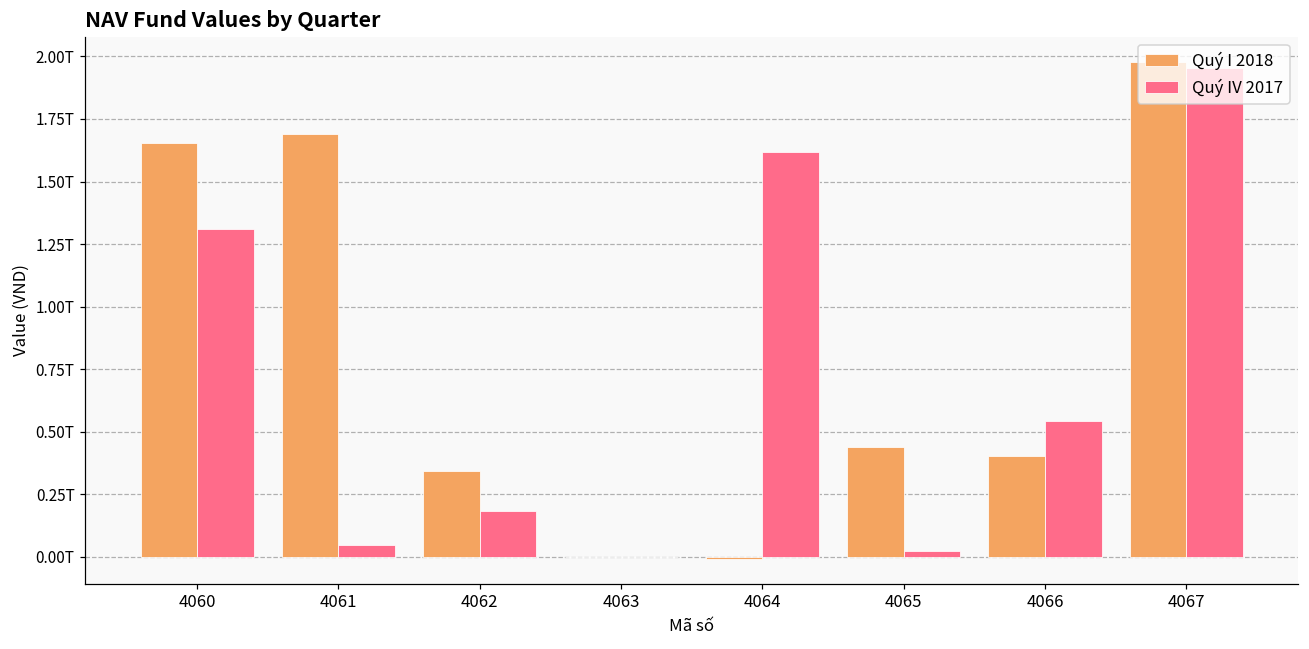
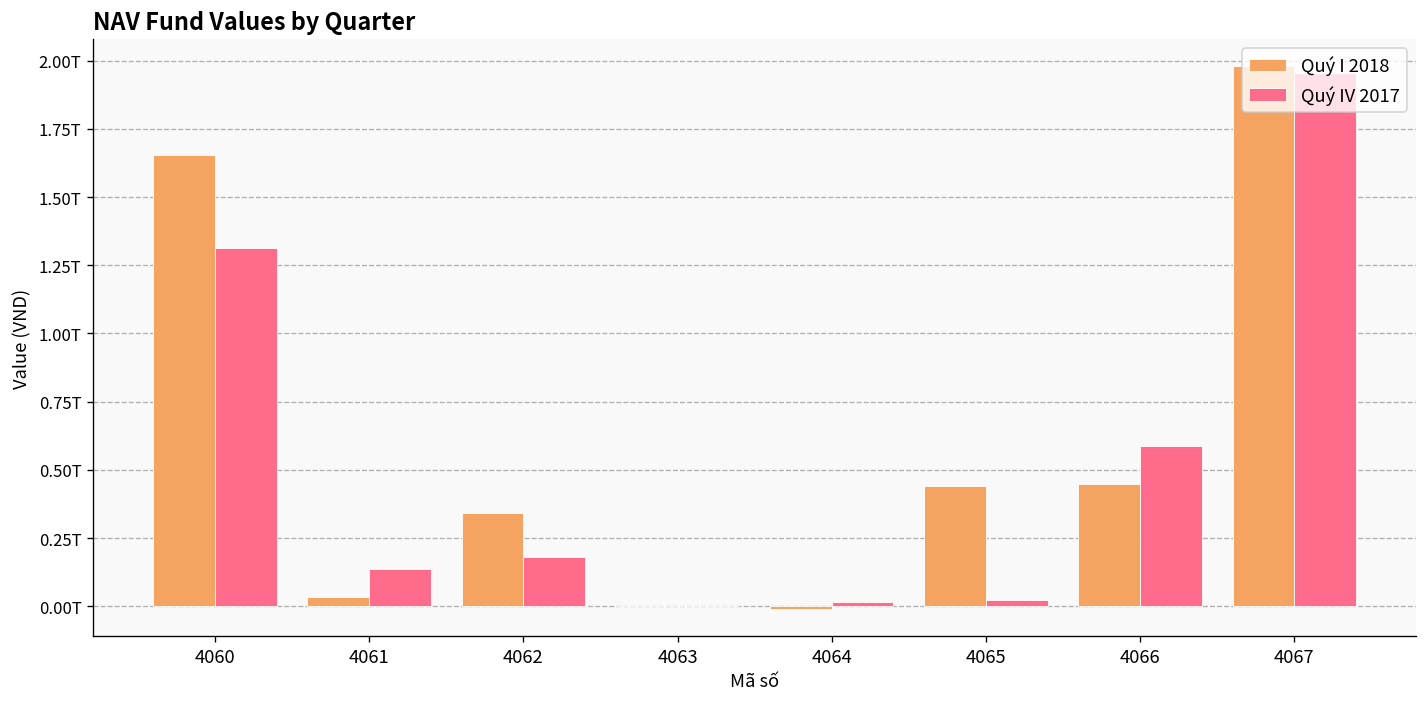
Quý I 2018, 4061: 1.69T -> 0.03T
Quý IV 2017, 4061: 0.05T -> 0.14T
Quý IV 2017, 4064: 1.62T -> 0.02T
Quý I 2018, 4066: 0.40T -> 0.45T
Quý IV 2017, 4066: 0.54T -> 0.59T
